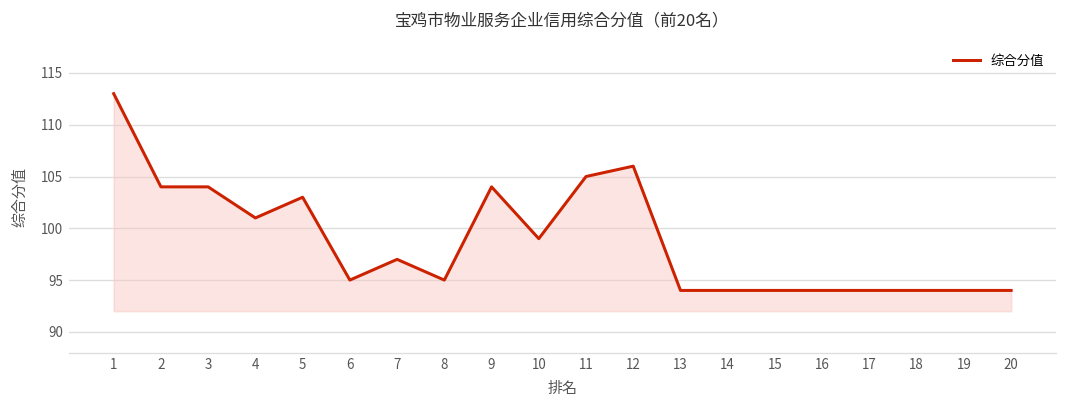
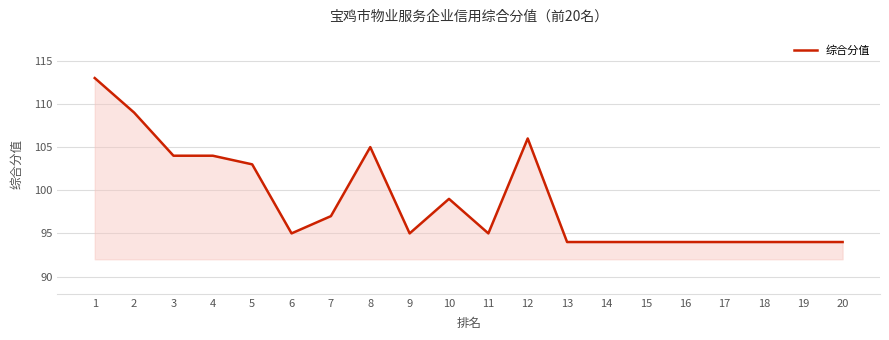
2: 104 -> 109
4: 101 -> 104
8: 95 -> 105
9: 104 -> 95
11: 105 -> 95
